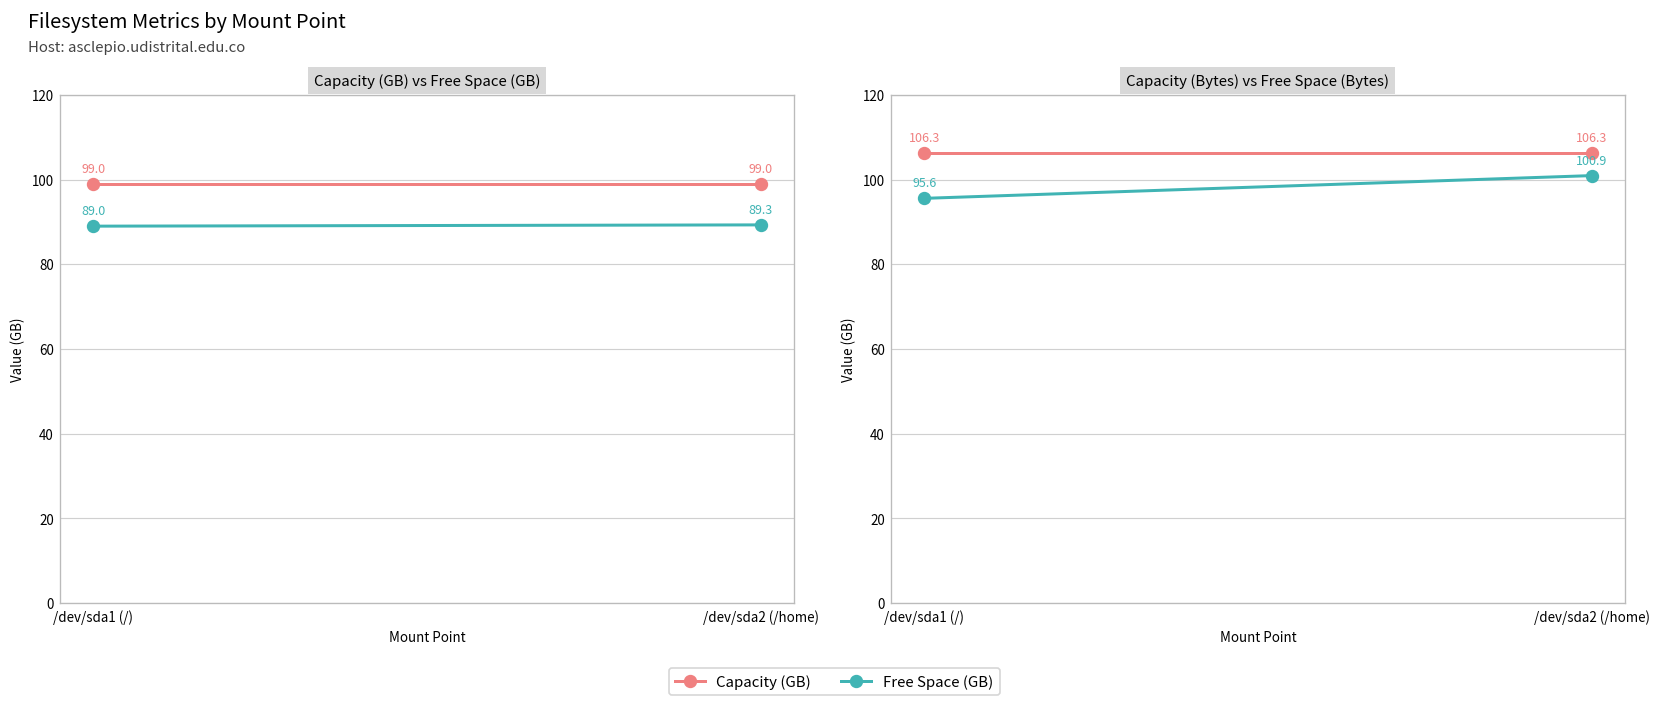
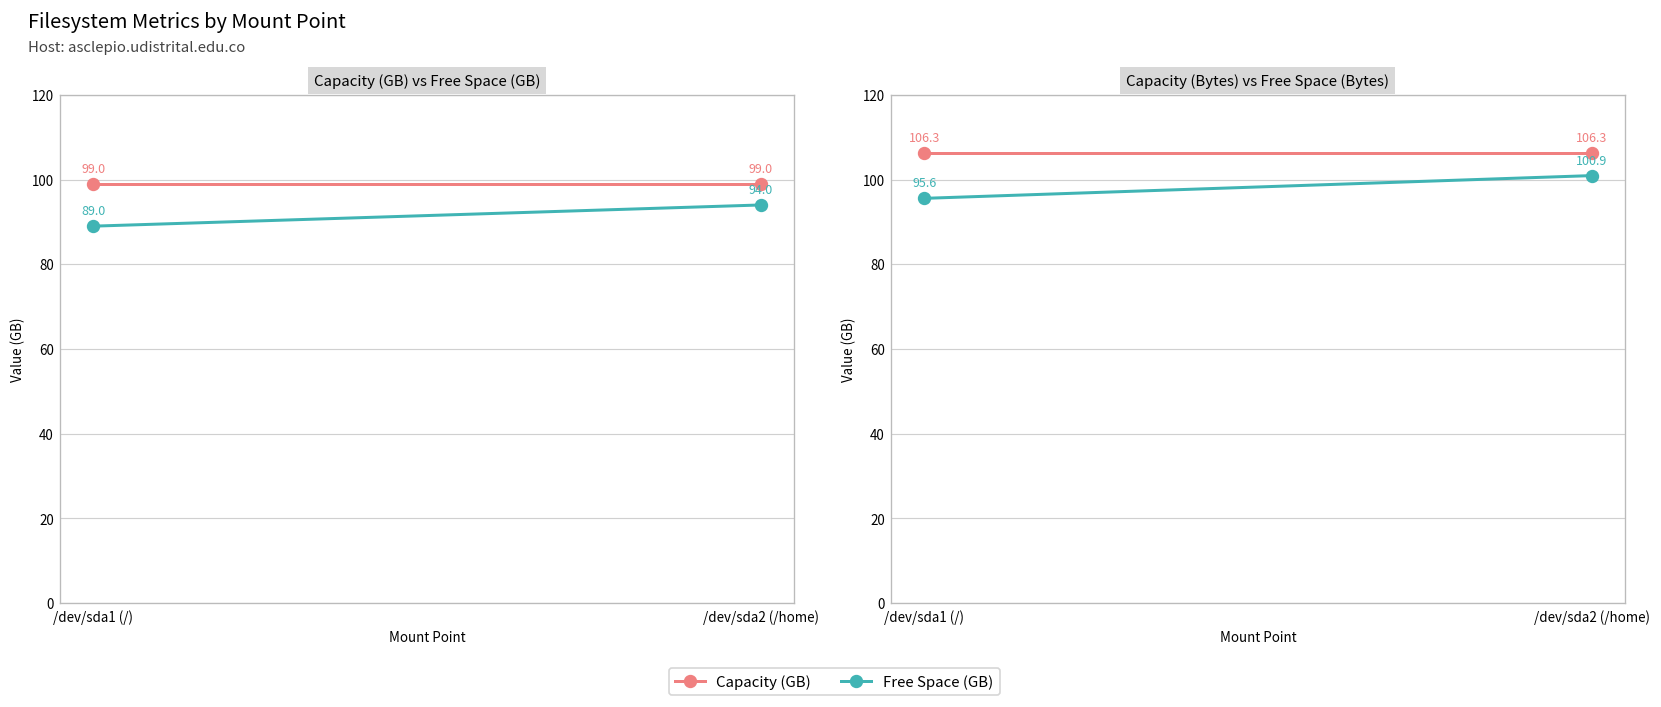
Capacity (GB) vs Free Space (GB), Free Space (GB), /dev/sda2 (/home): 89.3 -> 94.0
